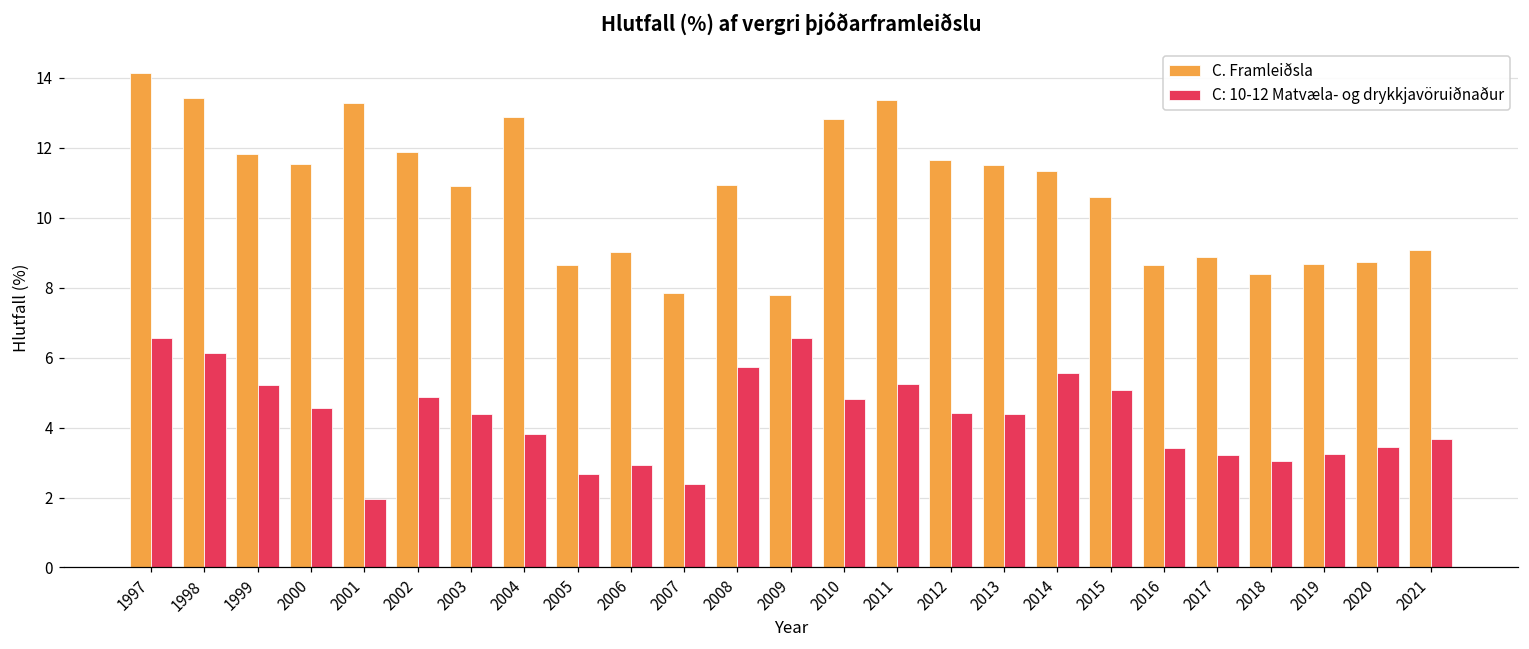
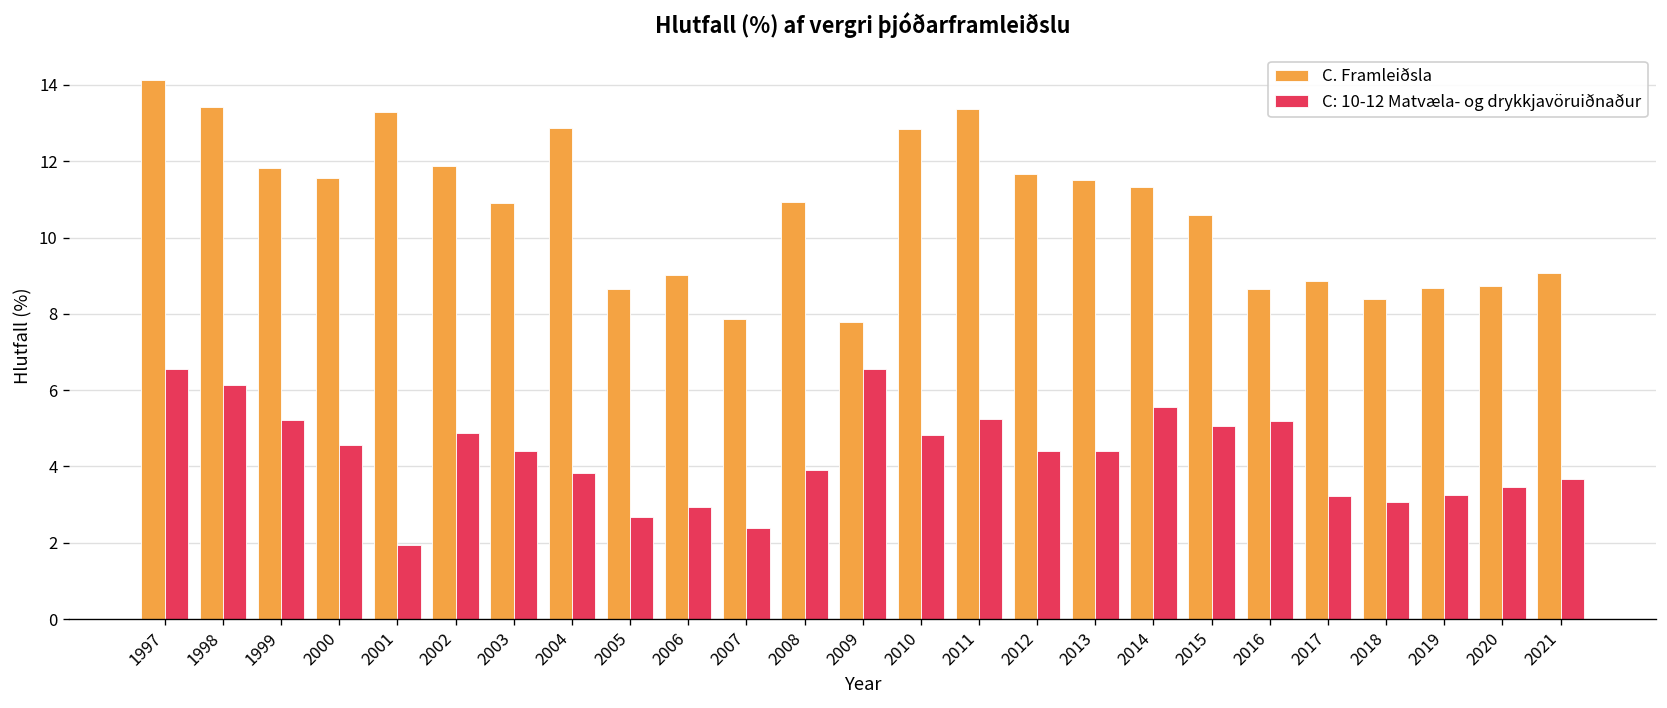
C: 10-12 Matvæla- og drykkjavöruiðnaður, 2008: 5.7 -> 3.9
C: 10-12 Matvæla- og drykkjavöruiðnaður, 2016: 3.4 -> 5.2
